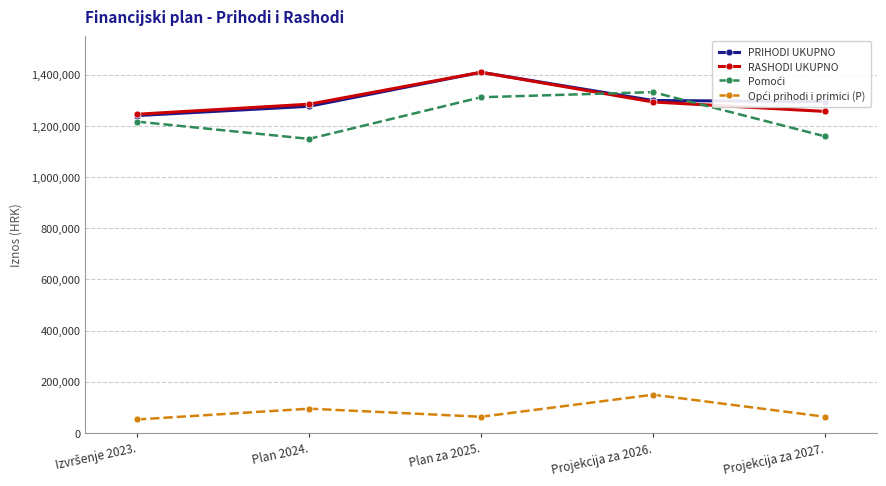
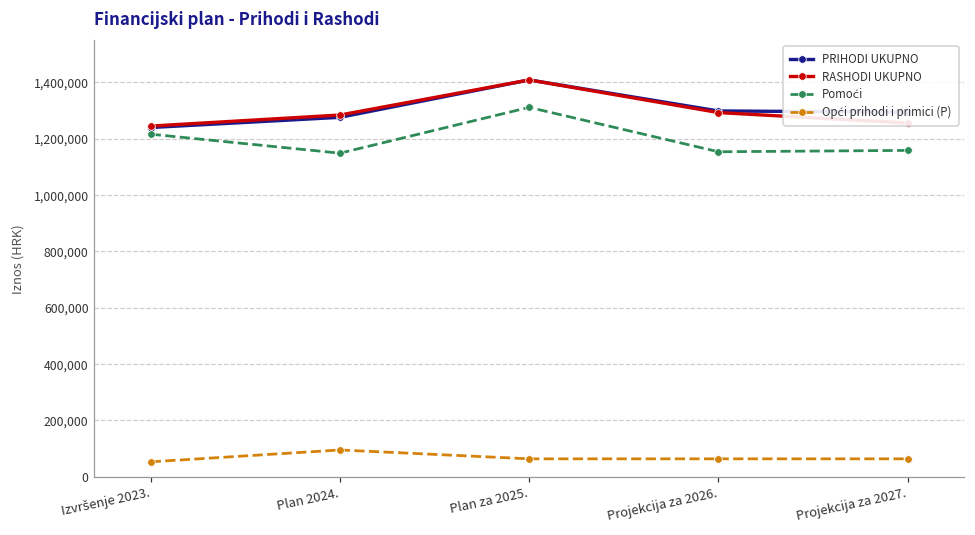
Pomoći, Projekcija za 2026.: 1,330,000 -> 1,150,000
Opći prihodi i primici (P), Projekcija za 2026.: 150,000 -> 60,000
